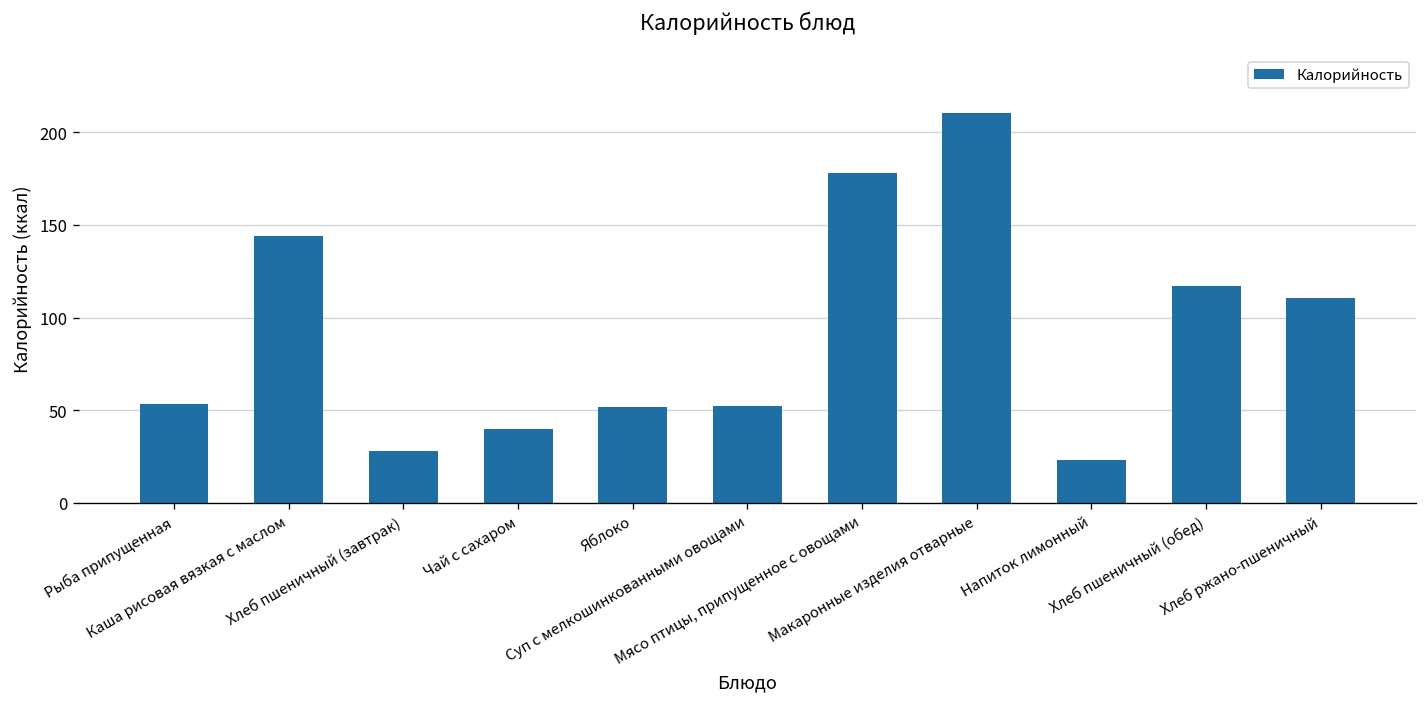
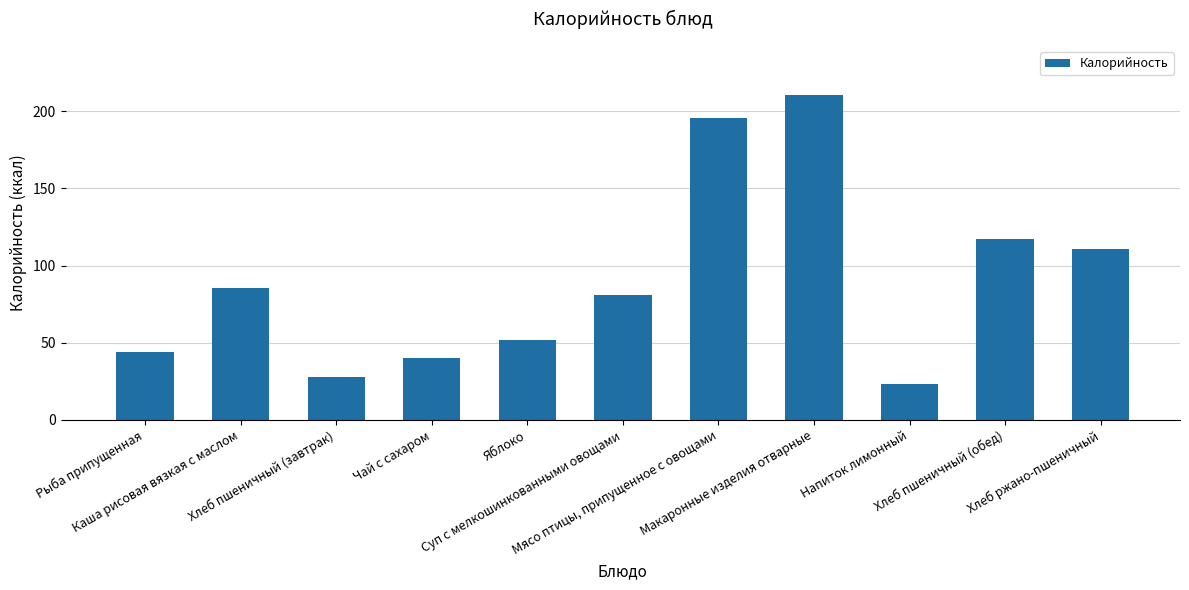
Рыба припущенная: 53 -> 44
Каша рисовая вязкая с маслом: 144 -> 85
Суп с мелкошинкованными овощами: 52 -> 81
Мясо птицы, припущенное с овощами: 178 -> 196
